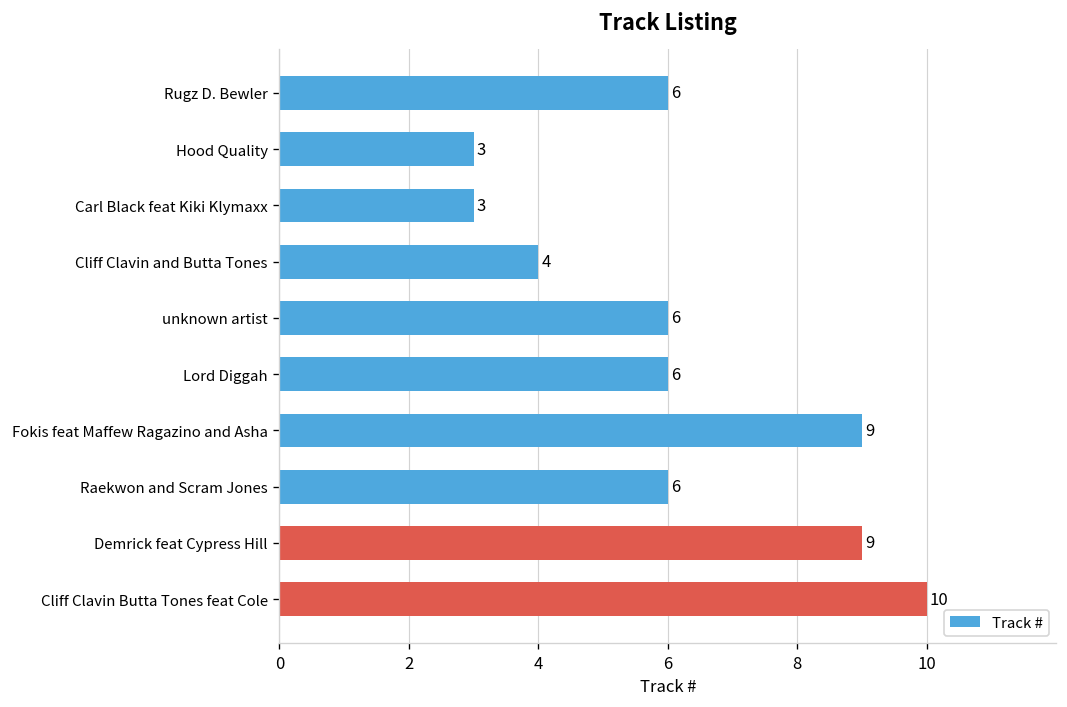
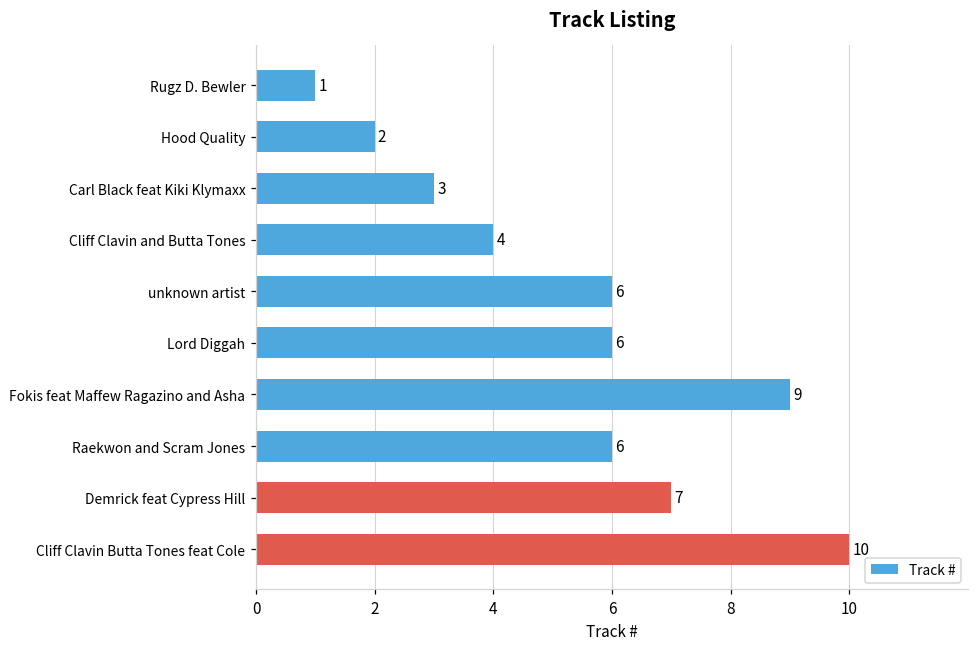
Rugz D. Bewler: 6 -> 1
Hood Quality: 3 -> 2
Demrick feat Cypress Hill: 9 -> 7
